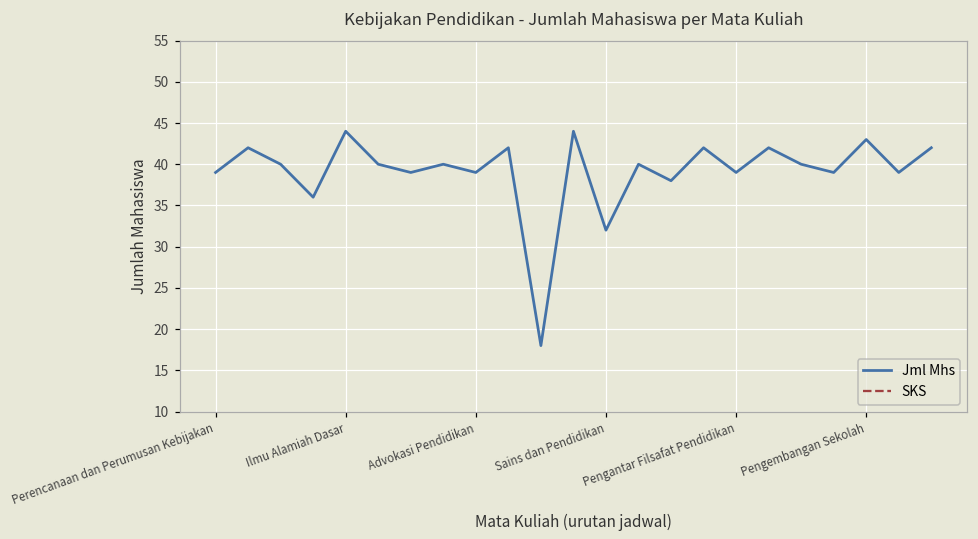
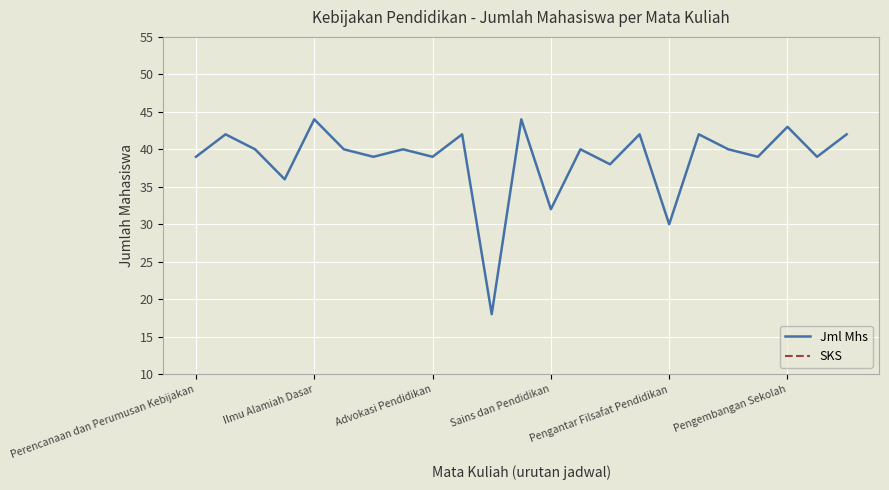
Jml Mhs, Pengantar Filsafat Pendidikan: 39 -> 30
